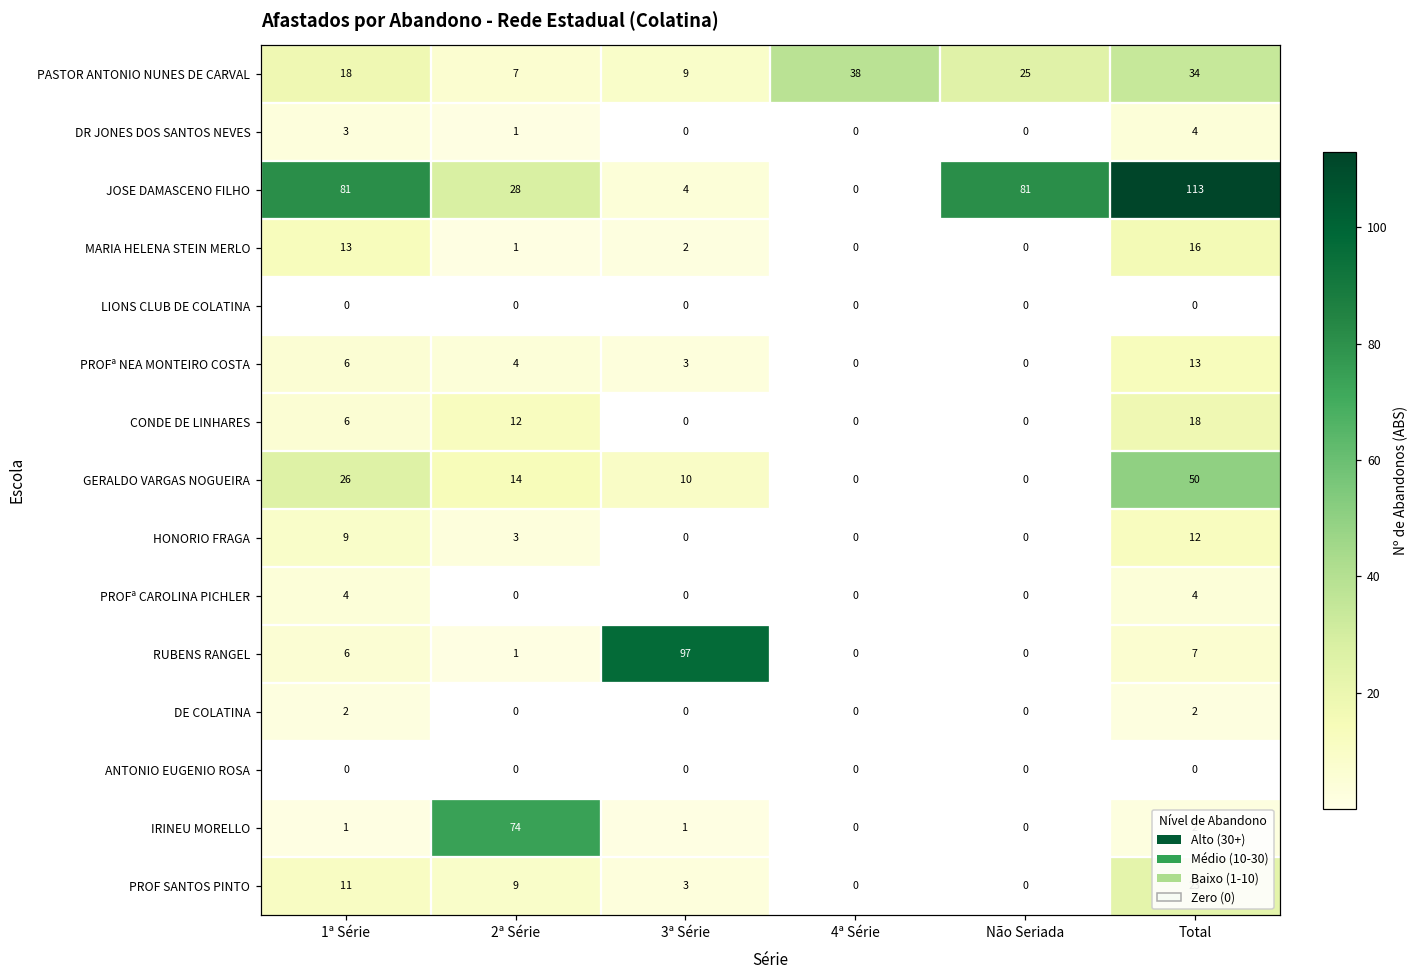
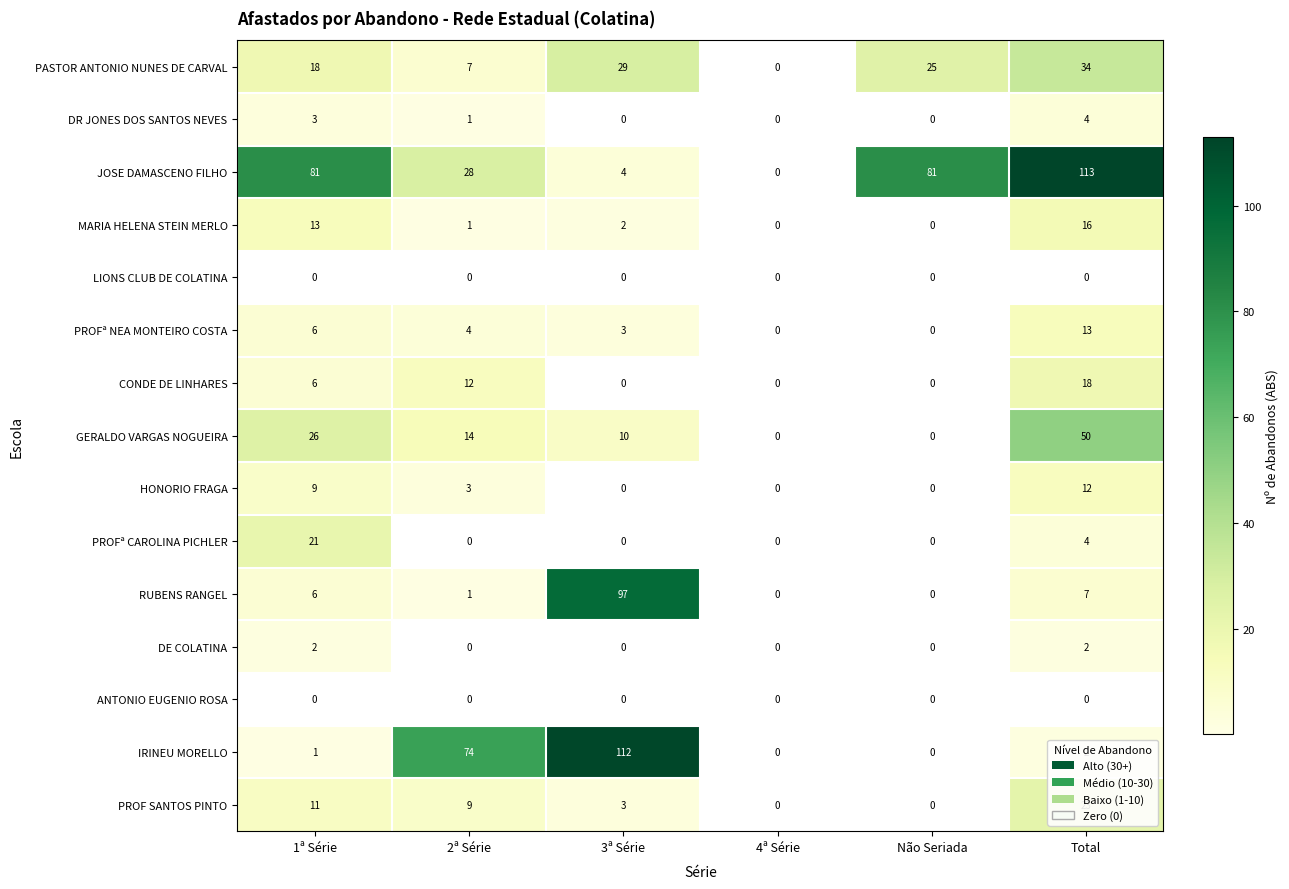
PASTOR ANTONIO NUNES DE CARVAL, 3ª Série: 9 -> 29
PASTOR ANTONIO NUNES DE CARVAL, 4ª Série: 38 -> 0
PROFª CAROLINA PICHLER, 1ª Série: 4 -> 21
IRINEU MORELLO, 3ª Série: 1 -> 112
